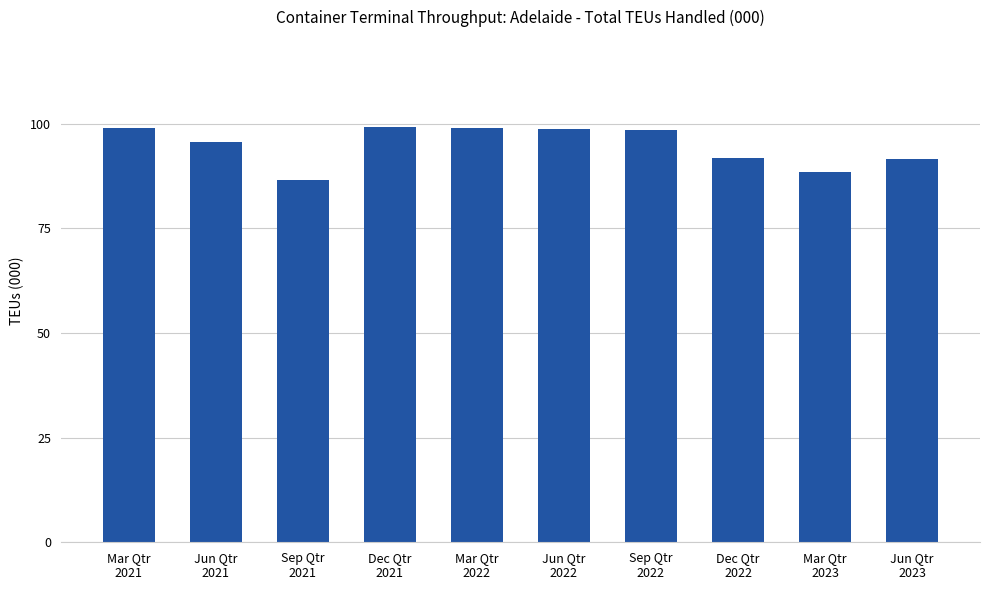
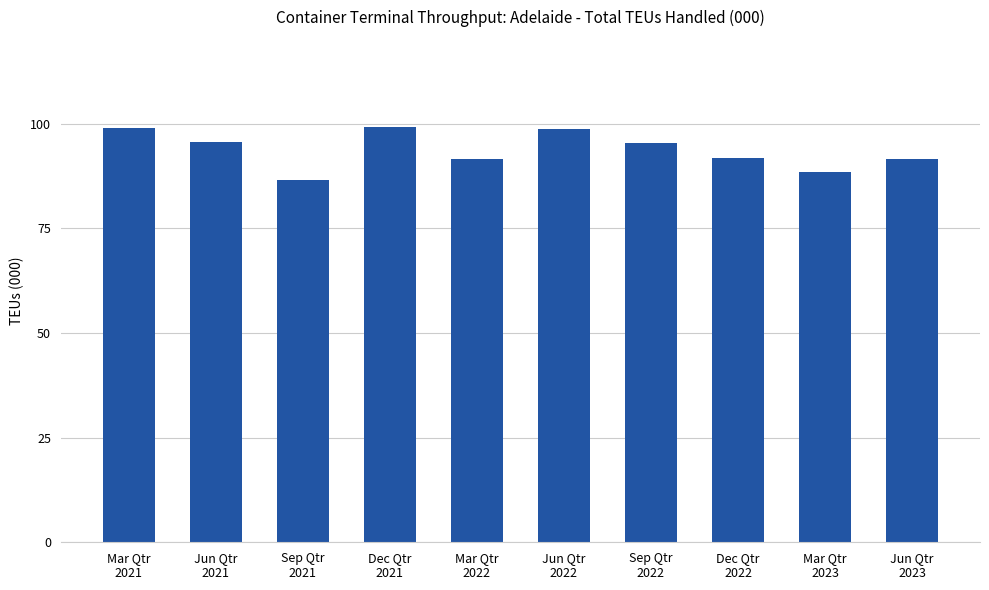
Mar Qtr 2022: 99 -> 92
Sep Qtr 2022: 98 -> 95
